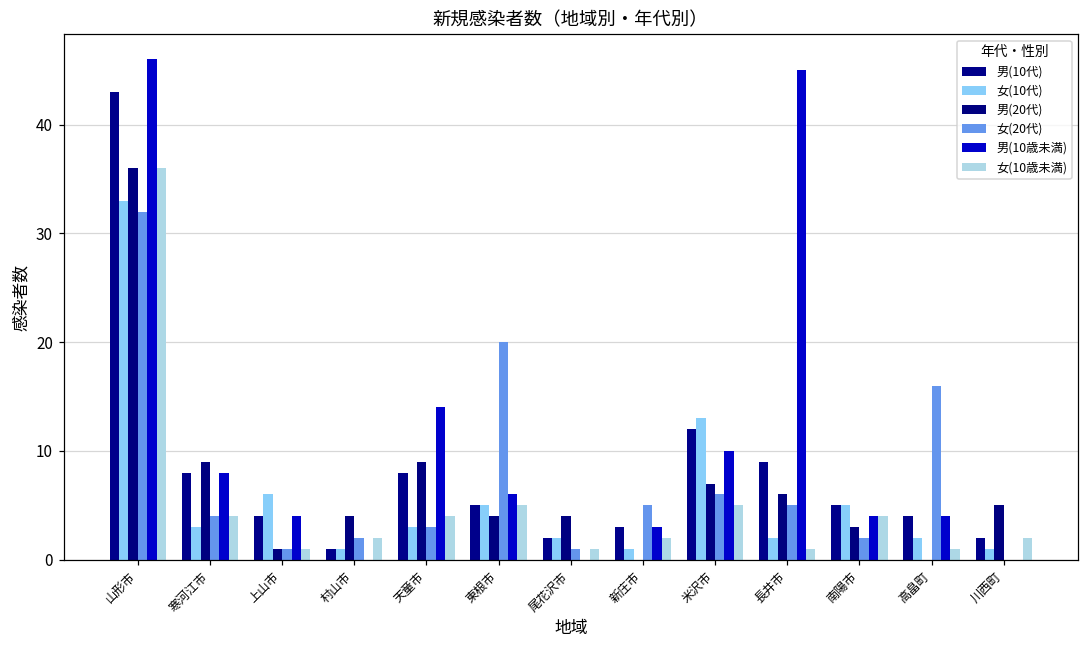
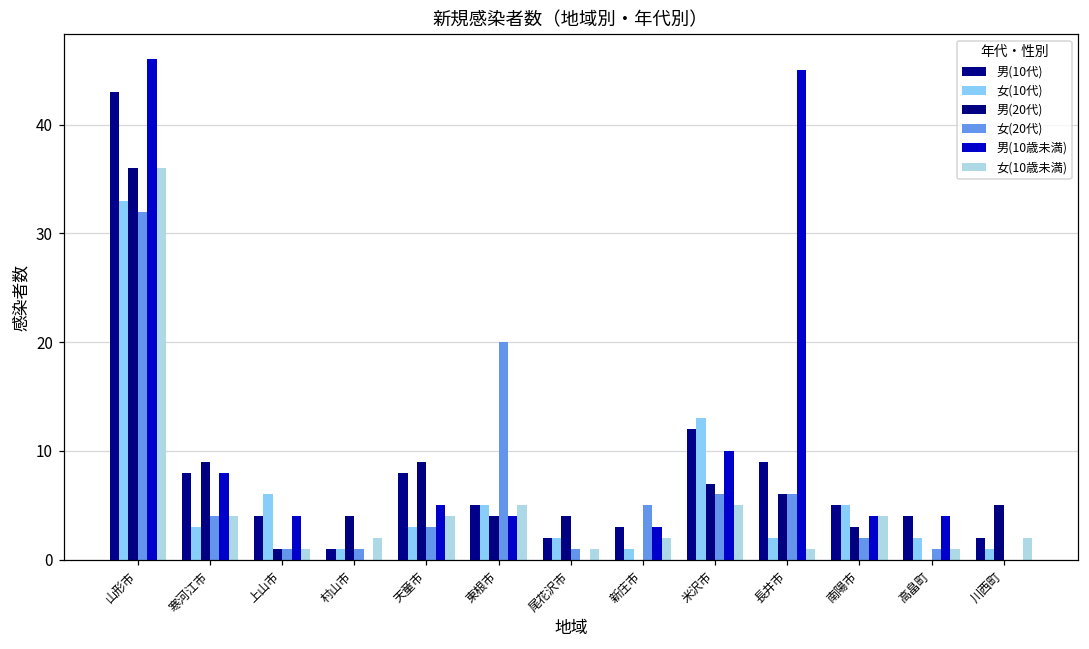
女(20代), 村山市: 2 -> 1
男(10歳未満), 天童市: 14 -> 5
男(10歳未満), 東根市: 6 -> 4
女(20代), 長井市: 5 -> 6
女(20代), 高畠町: 16 -> 1
